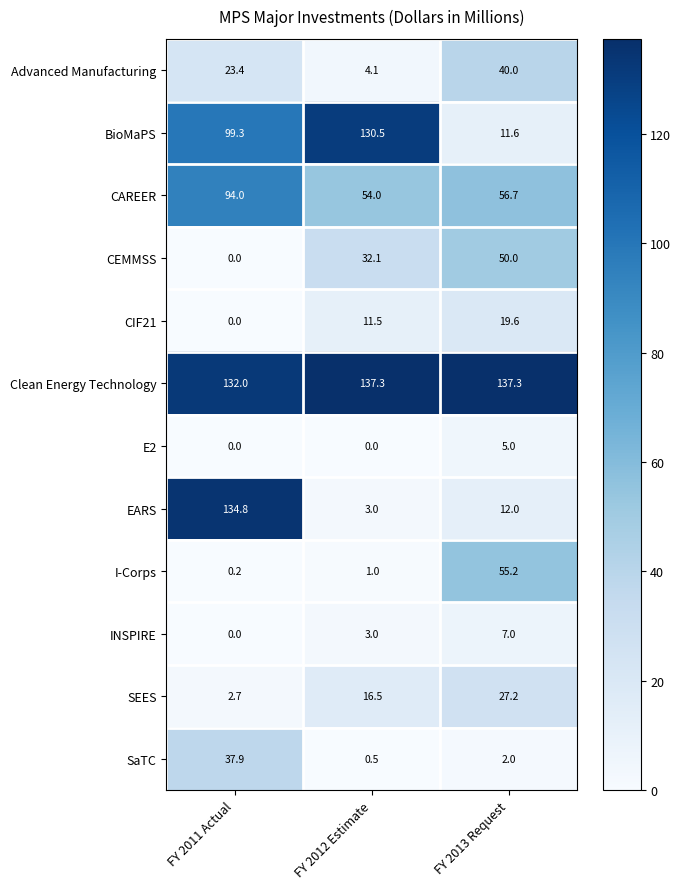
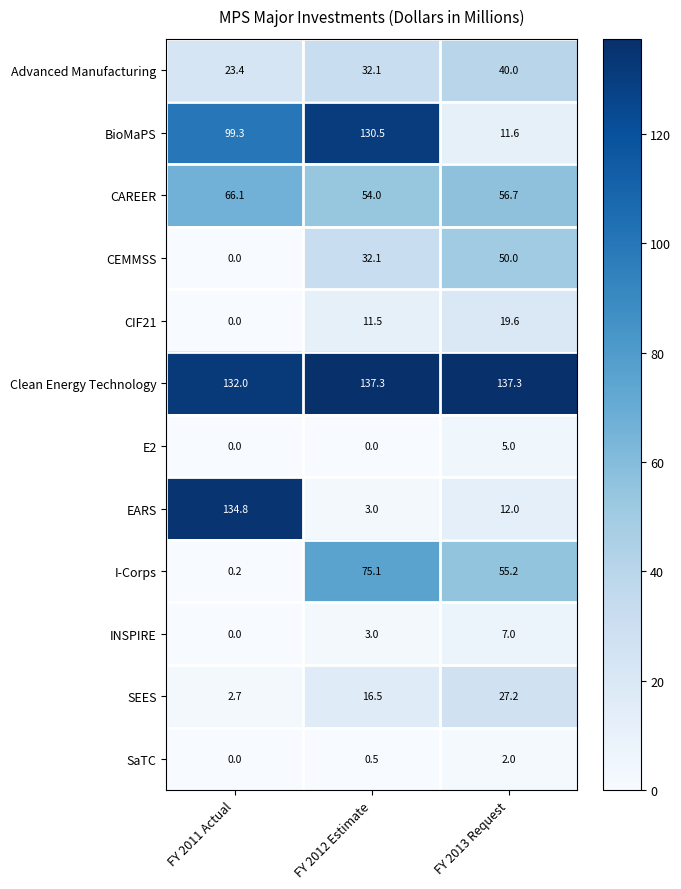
Advanced Manufacturing, FY 2012 Estimate: 4.1 -> 32.1
CAREER, FY 2011 Actual: 94.0 -> 66.1
I-Corps, FY 2012 Estimate: 1.0 -> 75.1
SaTC, FY 2011 Actual: 37.9 -> 0.0
